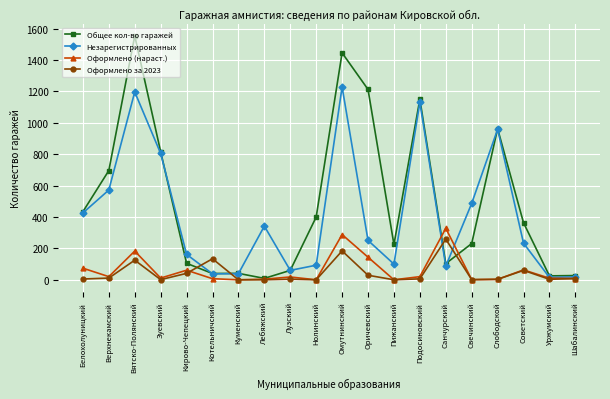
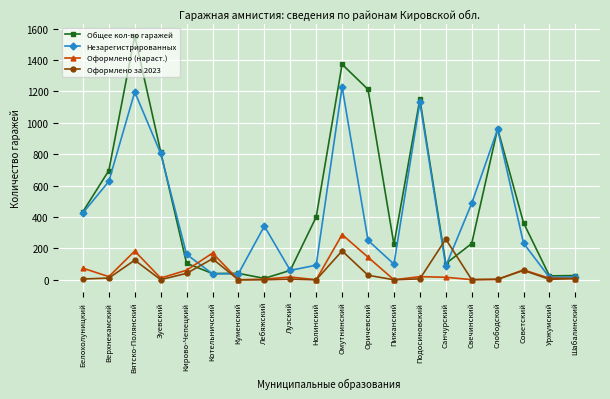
Незарегистрированных, Верхнекамский: 570 -> 630
Оформлено (нараст.), Котельничский: 10 -> 170
Общее кол-во гаражей, Омутнинский: 1450 -> 1370
Оформлено (нараст.), Санчурский: 330 -> 20
